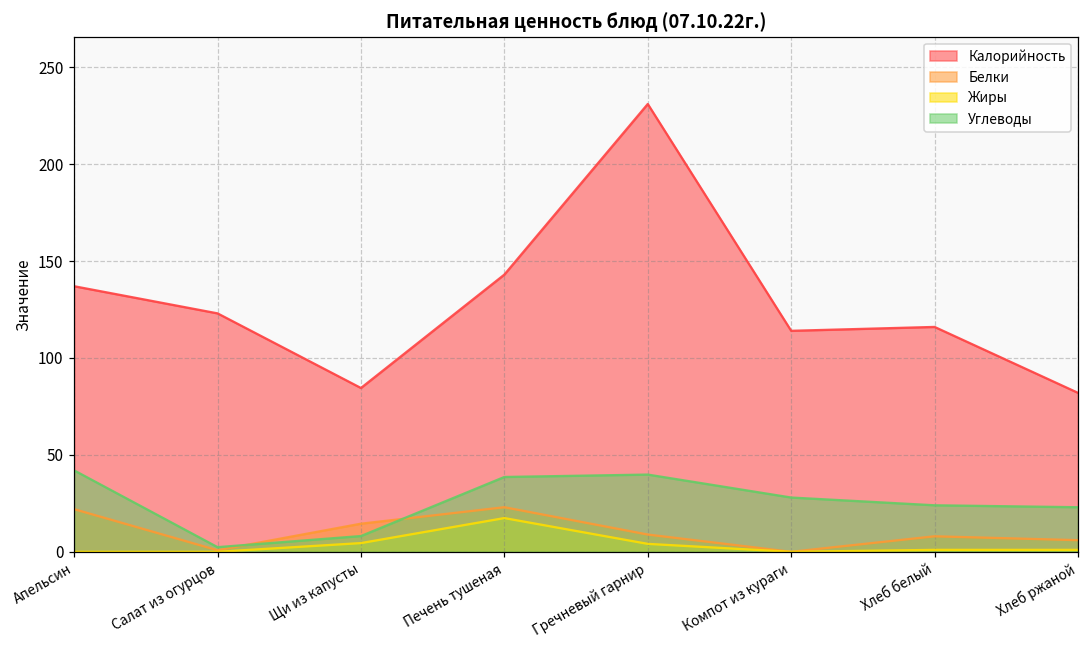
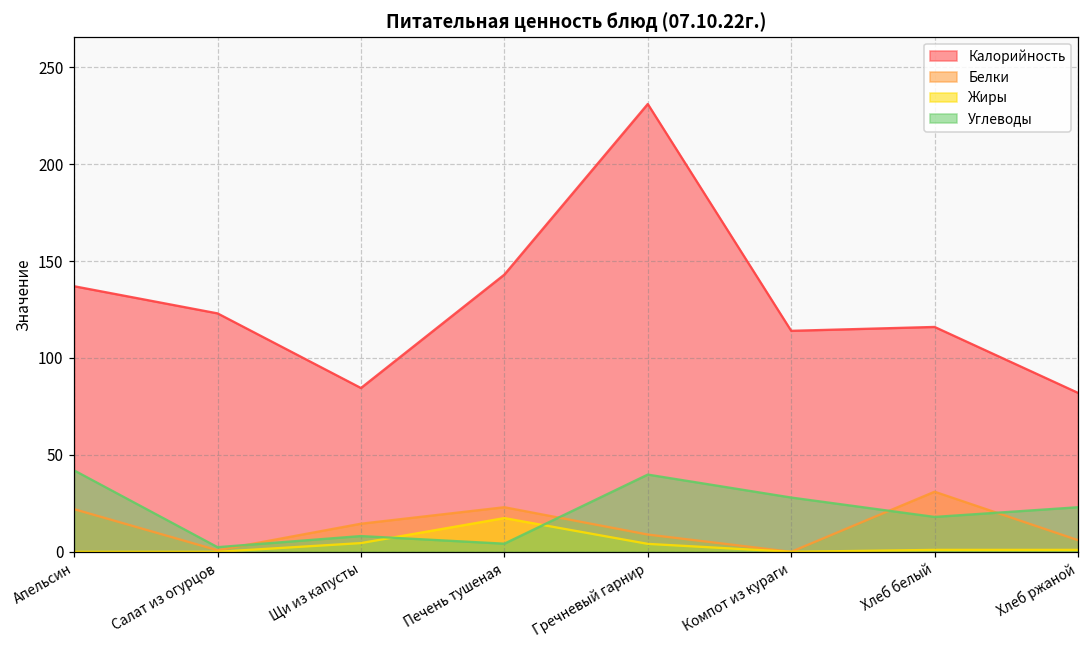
Углеводы, Печень тушеная: 39 -> 4
Белки, Хлеб белый: 8 -> 31
Углеводы, Хлеб белый: 24 -> 18
